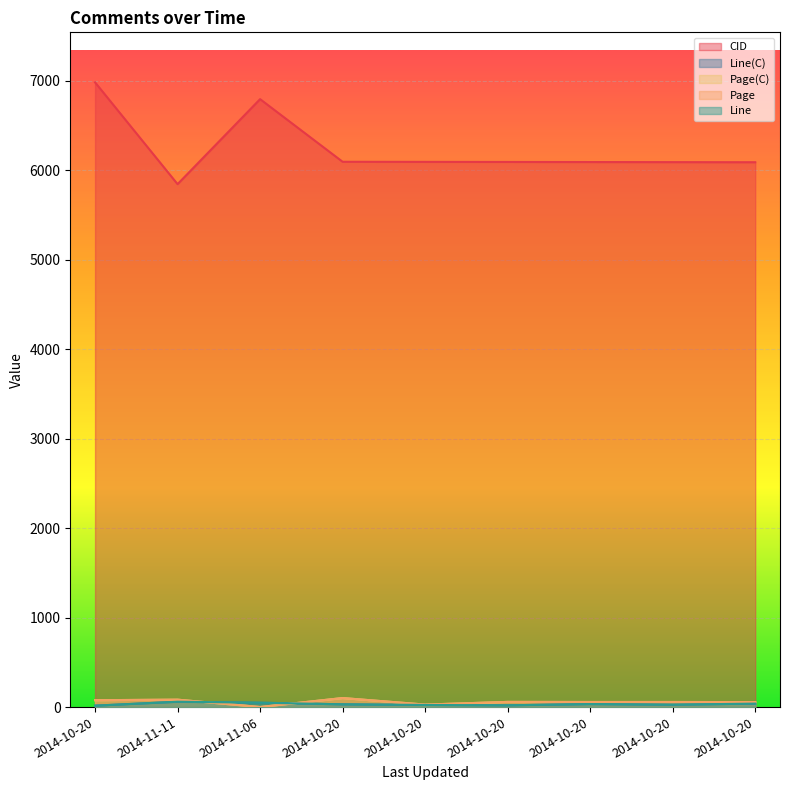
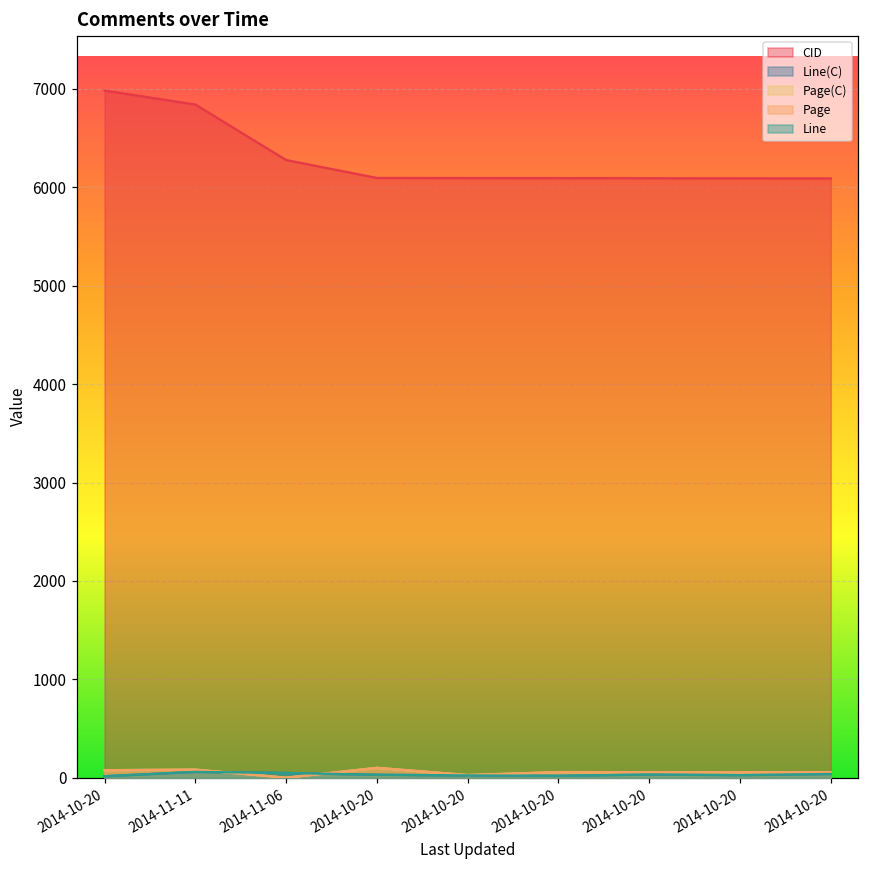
CID, 2014-11-11: 5800 -> 6800
CID, 2014-11-06: 6800 -> 6300
